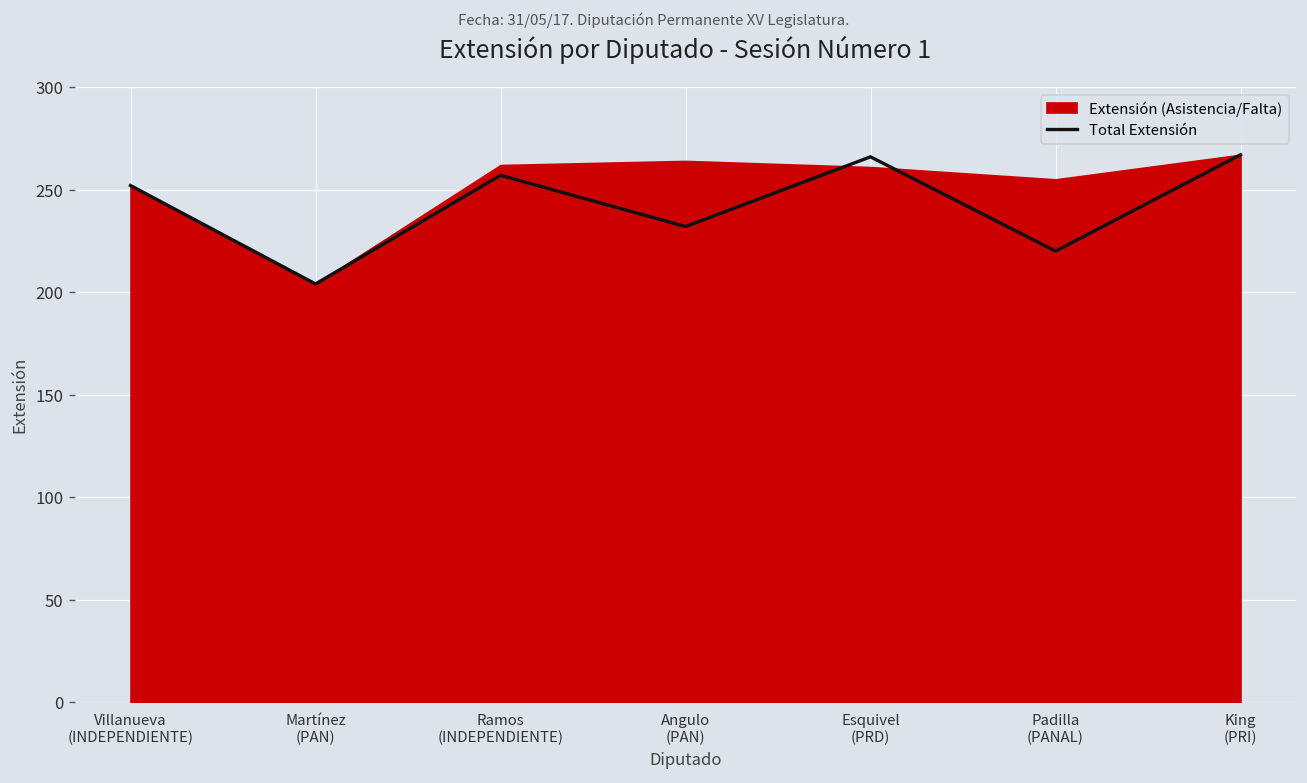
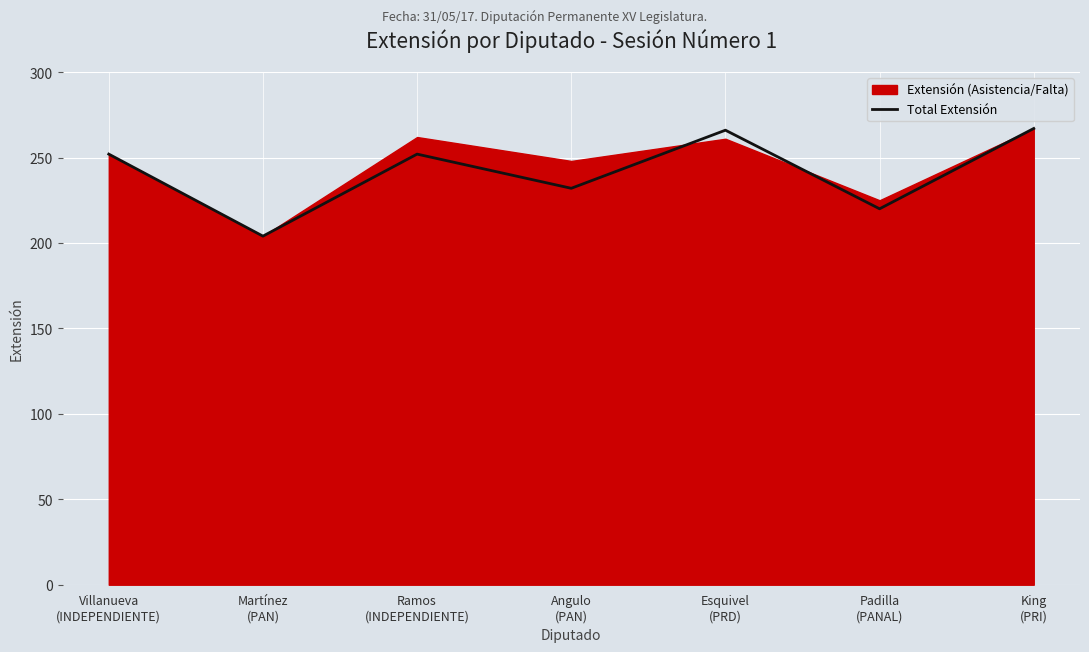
Total Extensión, Ramos (INDEPENDIENTE): 257 -> 252
Extensión (Asistencia/Falta), Angulo (PAN): 264 -> 248
Extensión (Asistencia/Falta), Padilla (PANAL): 255 -> 225
